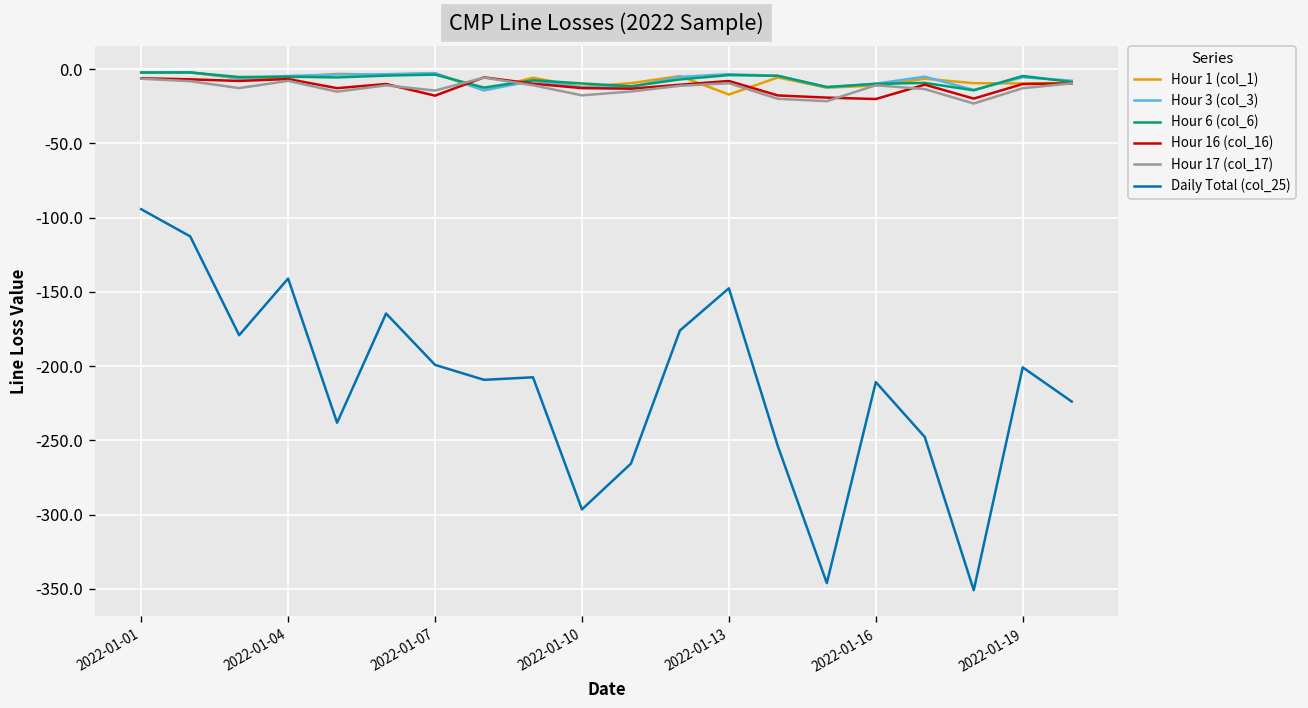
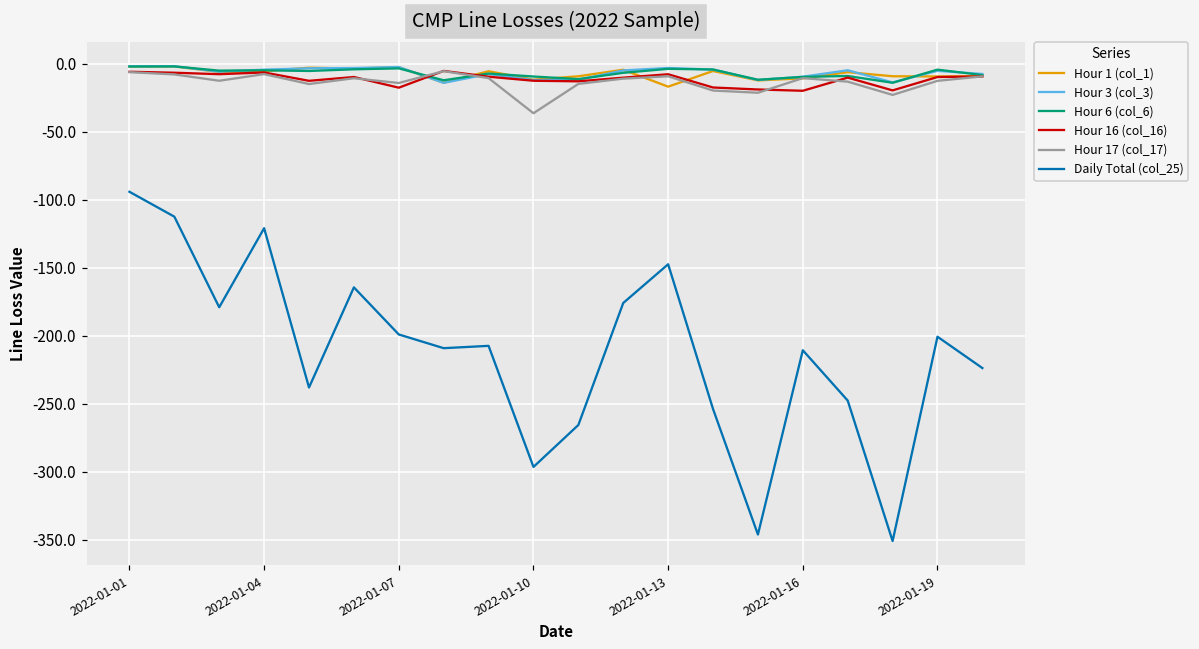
Daily Total (col_25), 2022-01-04: -141 -> -121
Hour 17 (col_17), 2022-01-10: -18 -> -37
